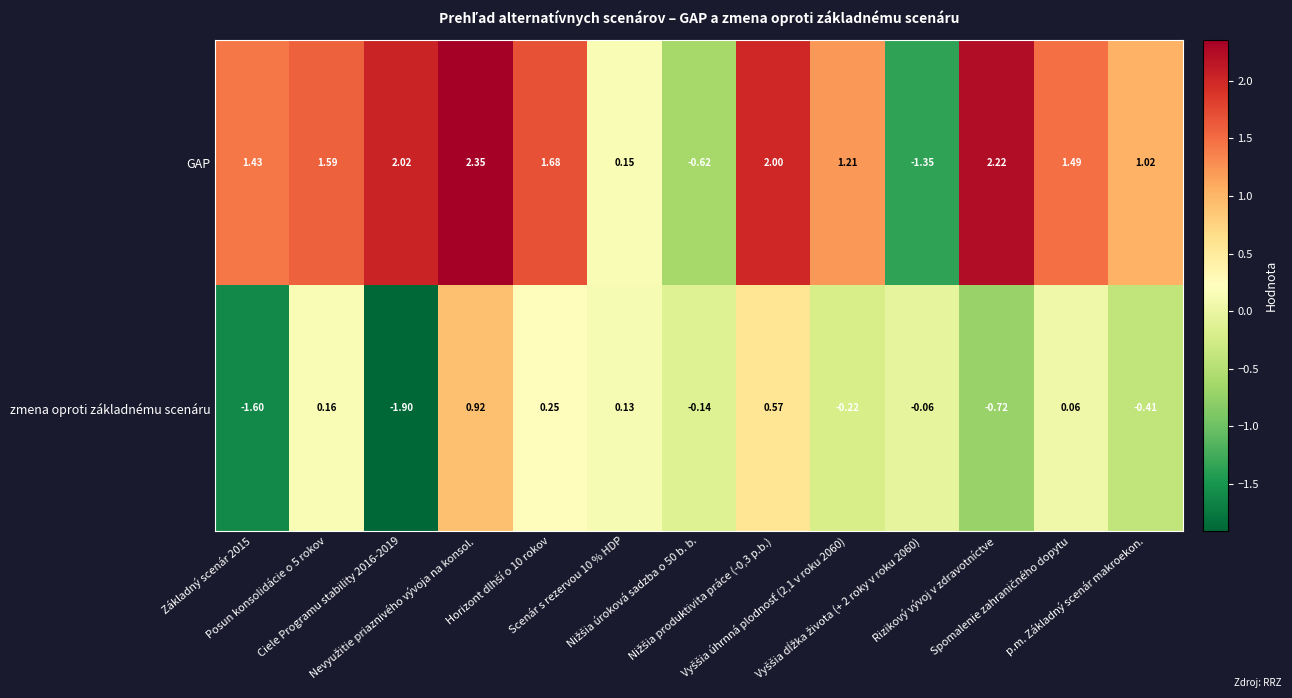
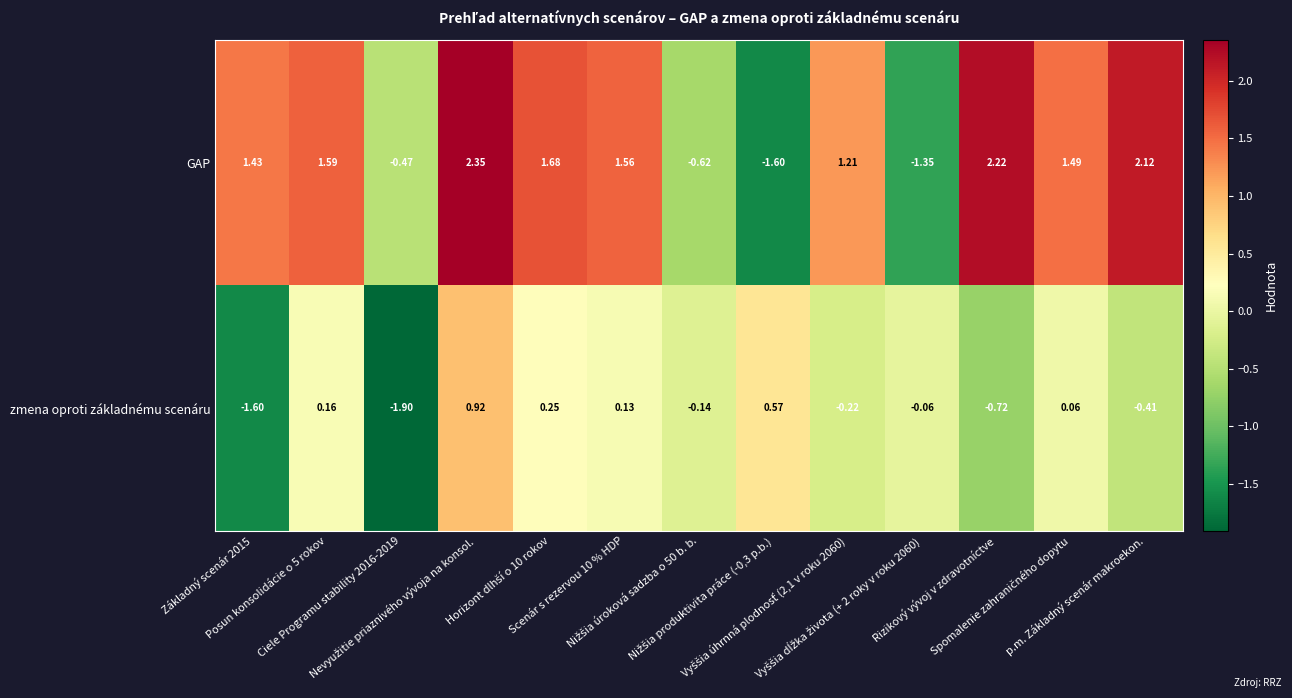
GAP, Ciele Programu stability 2016-2019: 2.02 -> -0.47
GAP, Scenár s rezervou 10 % HDP: 0.15 -> 1.56
GAP, Nižšia produktivita práce (-0,3 p.b.): 2.00 -> -1.60
GAP, p.m. Základný scenár makroekon.: 1.02 -> 2.12
